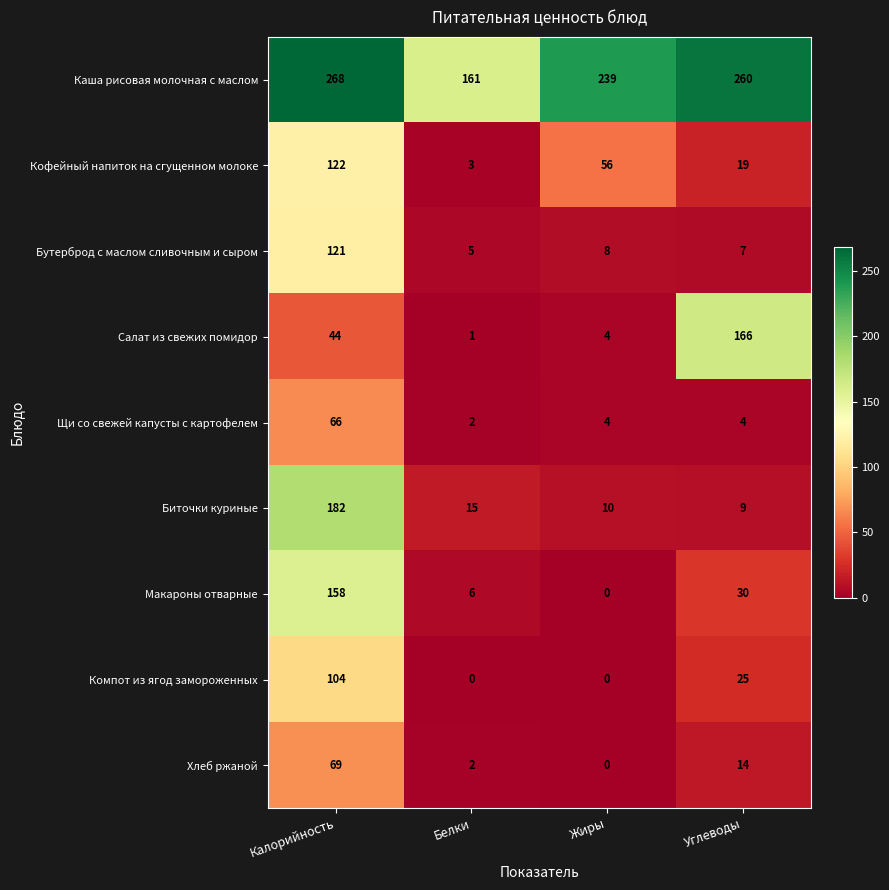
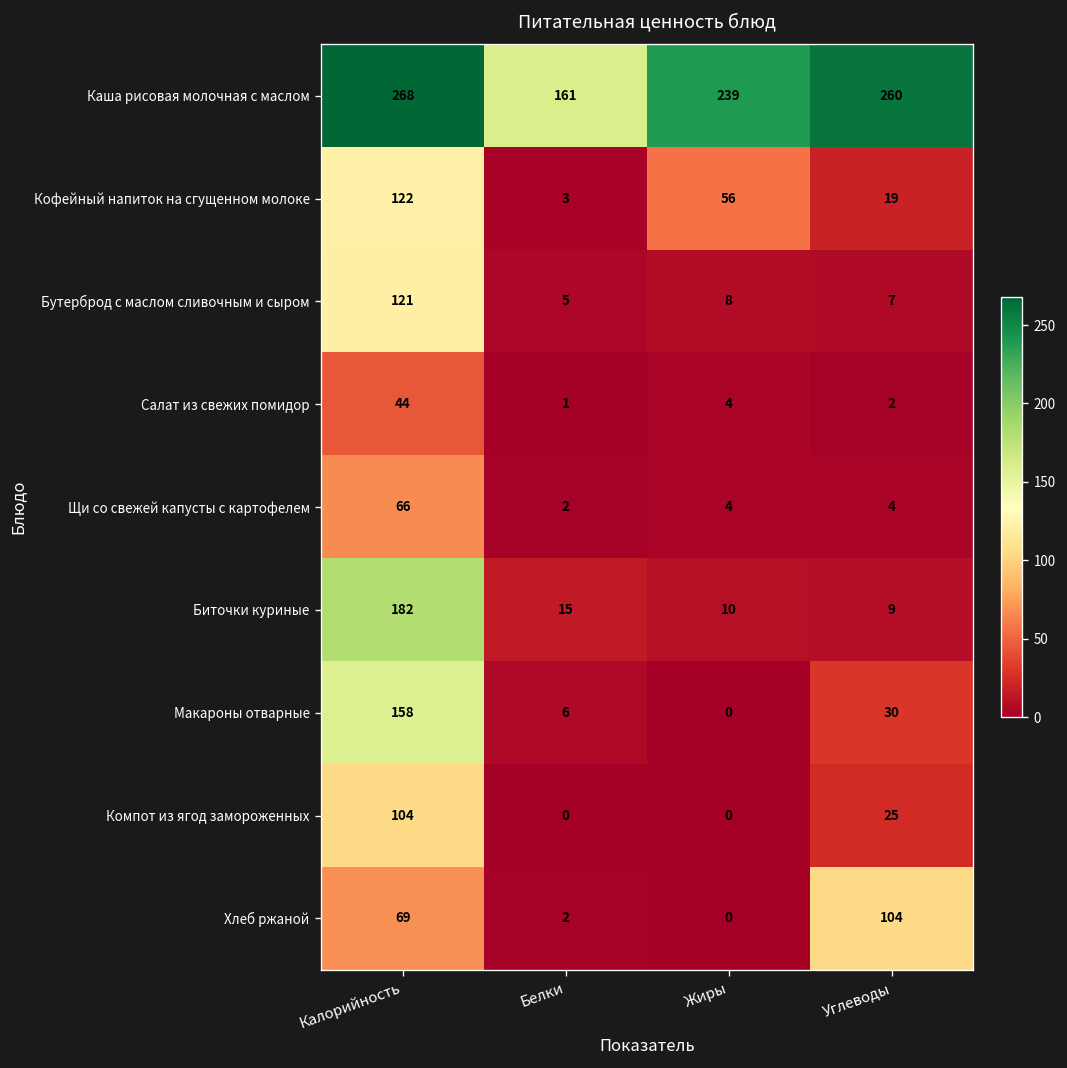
Салат из свежих помидор, Углеводы: 166 -> 2
Хлеб ржаной, Углеводы: 14 -> 104
